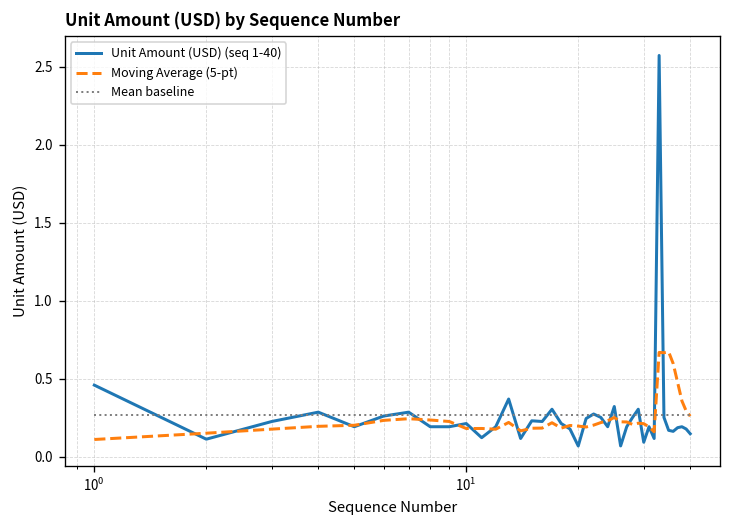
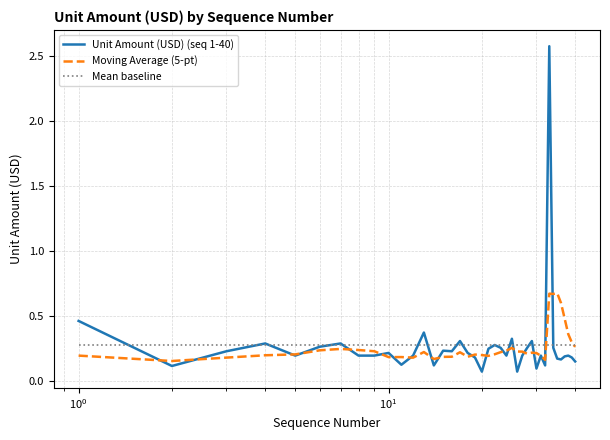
Moving Average (5-pt), 10^0: 0.11 -> 0.19
